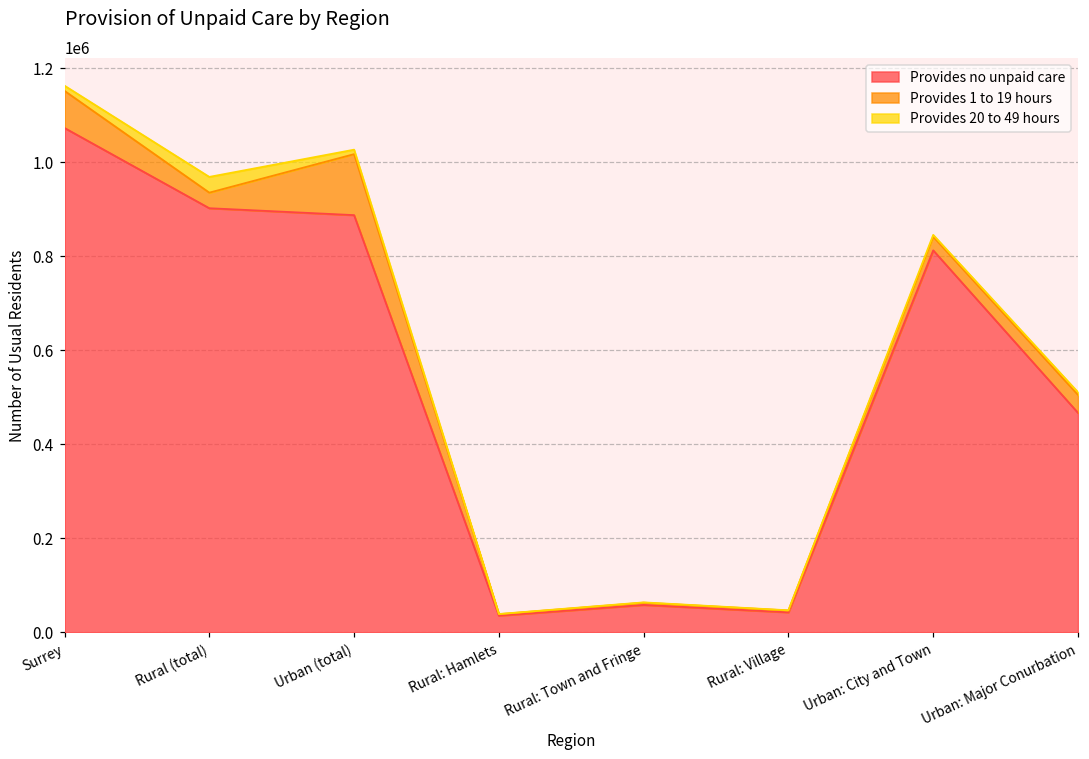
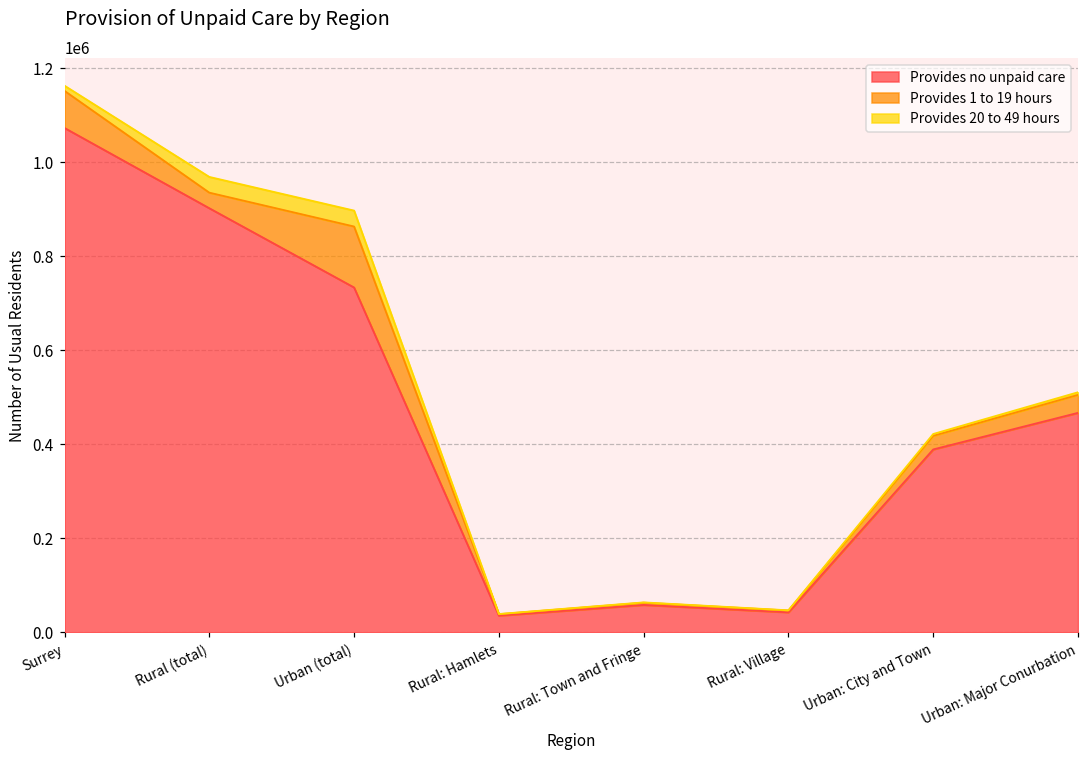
Provides no unpaid care, Urban (total): 890000 -> 730000
Provides 20 to 49 hours, Urban (total): 10000 -> 30000
Provides no unpaid care, Urban: City and Town: 810000 -> 390000
